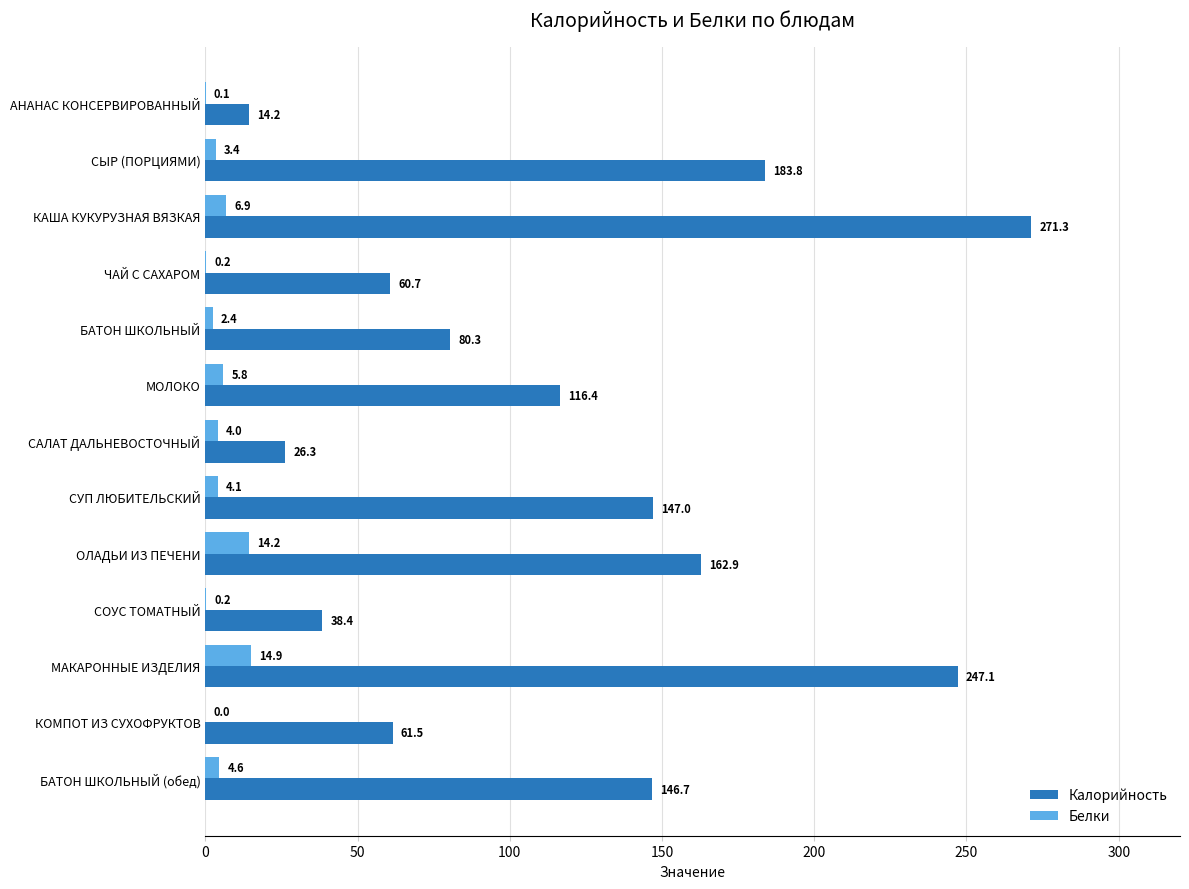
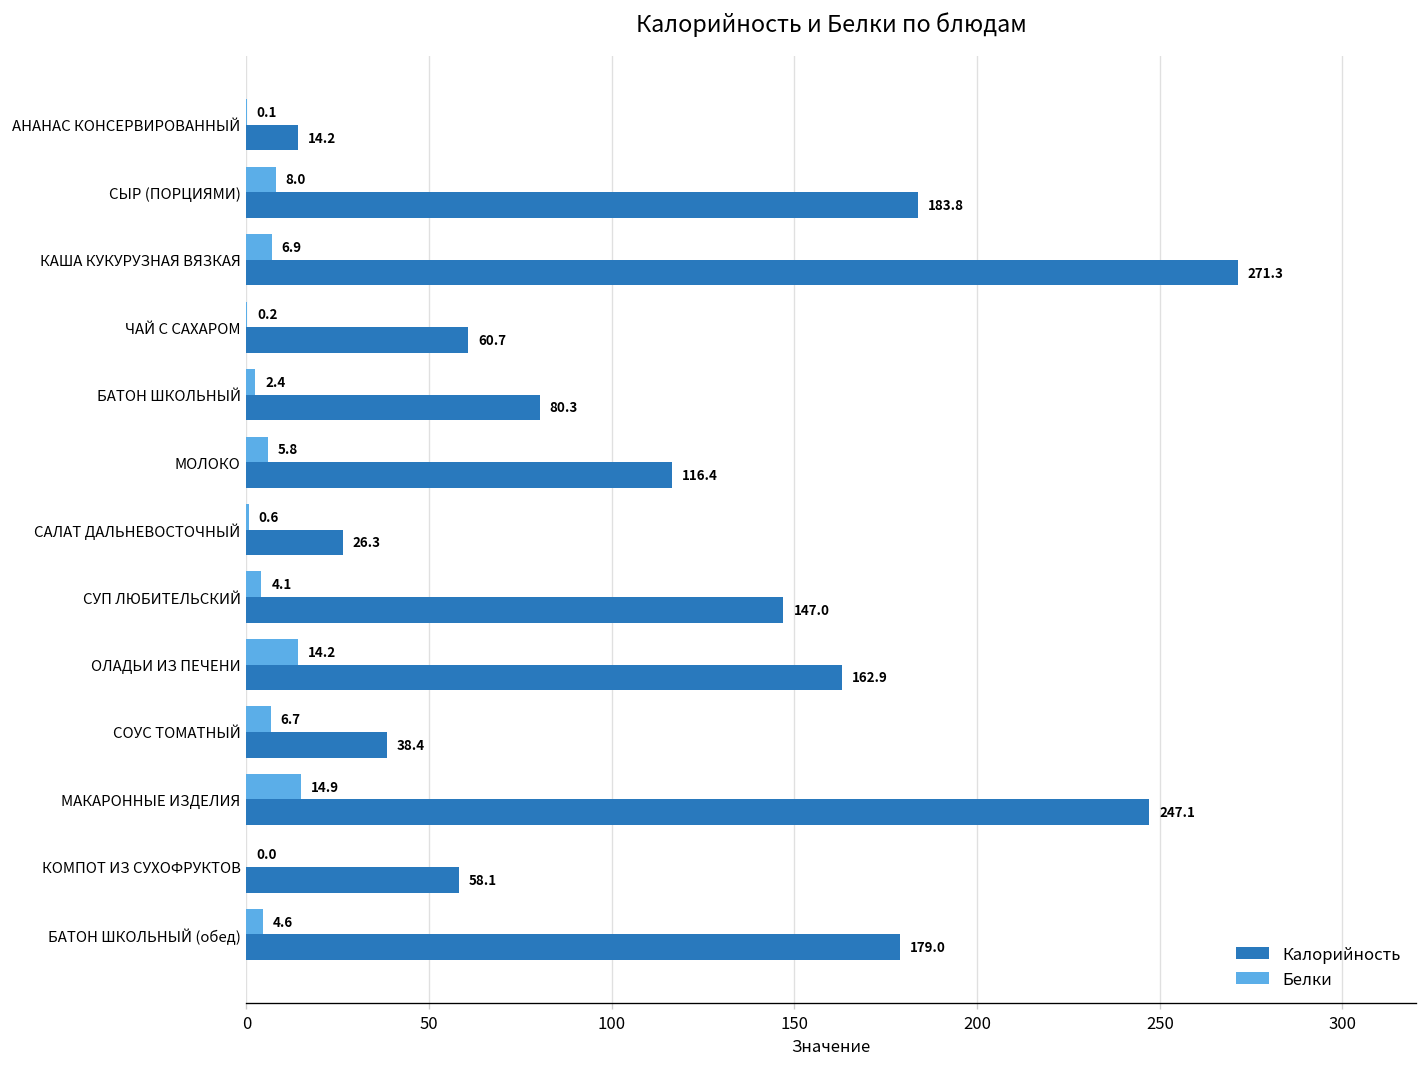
Белки, СЫР (ПОРЦИЯМИ): 3.4 -> 8.0
Белки, САЛАТ ДАЛЬНЕВОСТОЧНЫЙ: 4.0 -> 0.6
Белки, СОУС ТОМАТНЫЙ: 0.2 -> 6.7
Калорийность, КОМПОТ ИЗ СУХОФРУКТОВ: 61.5 -> 58.1
Калорийность, БАТОН ШКОЛЬНЫЙ (обед): 146.7 -> 179.0
